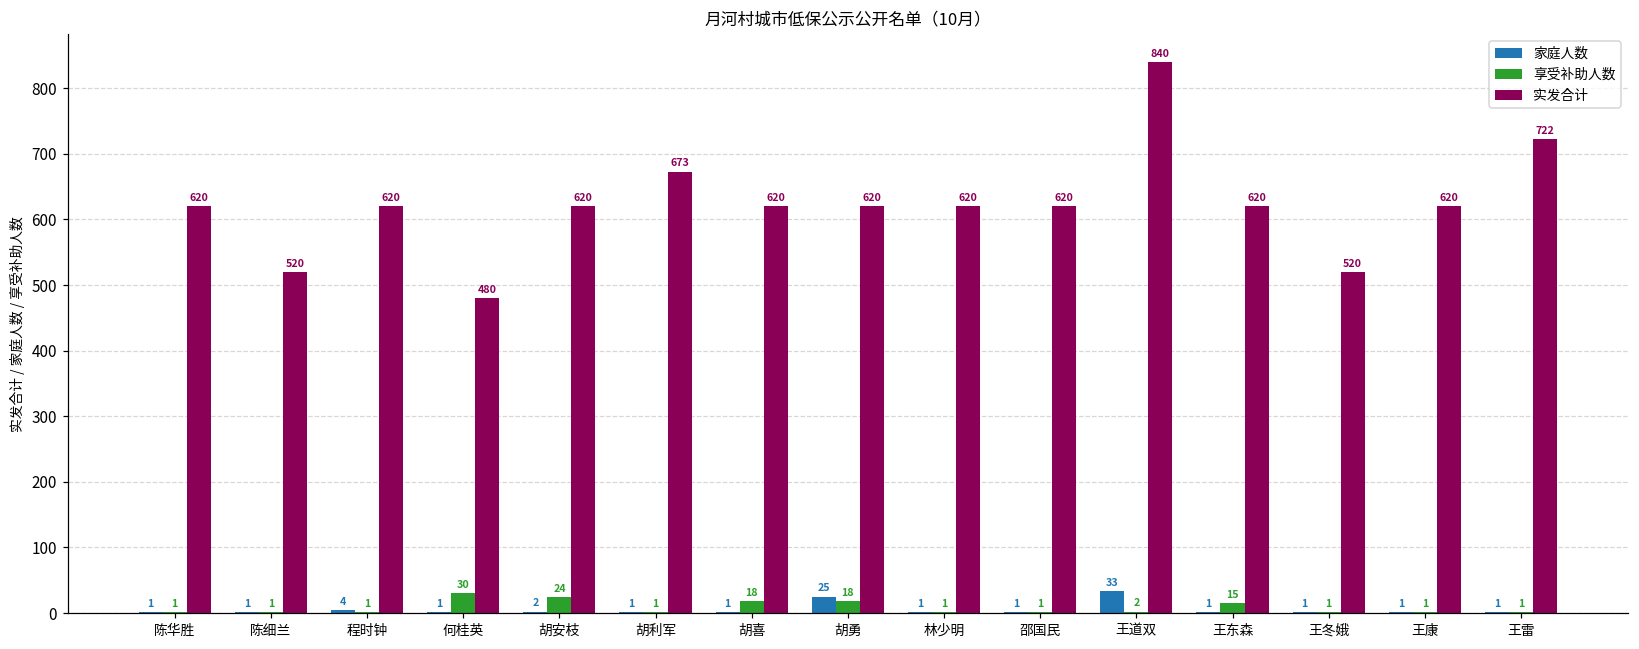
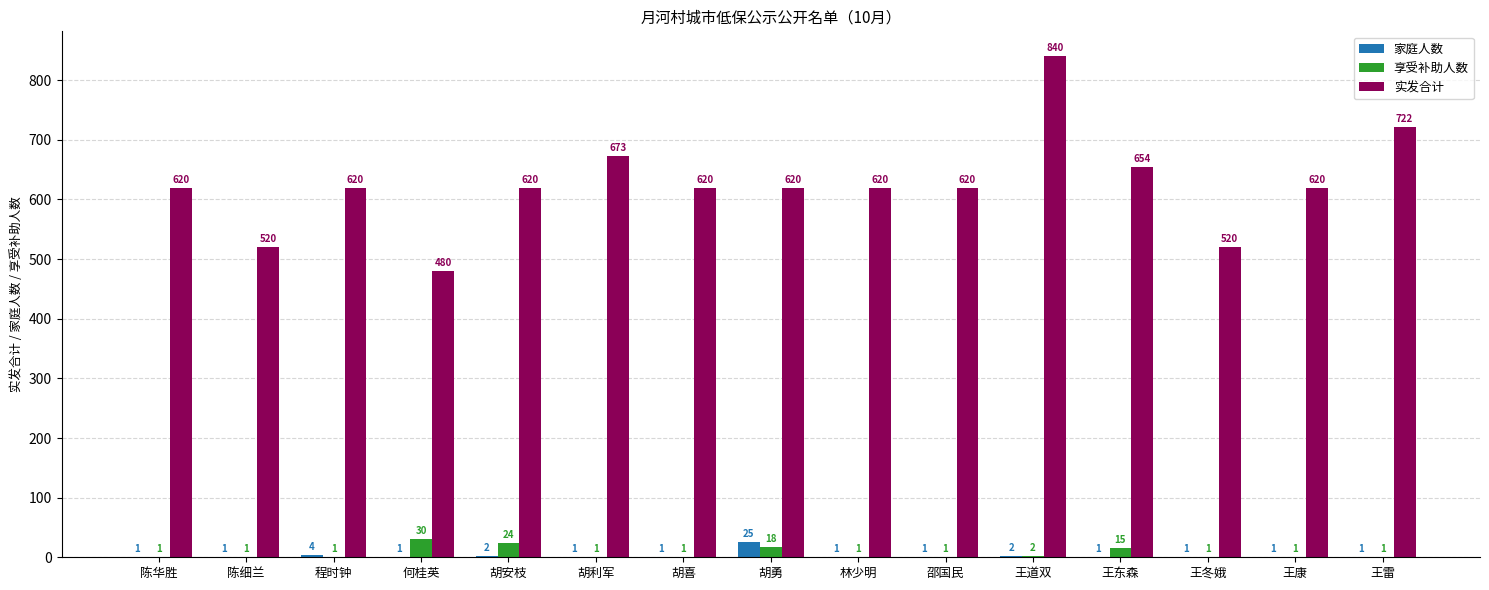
享受补助人数, 胡喜: 18 -> 1
家庭人数, 王道双: 33 -> 2
实发合计, 王东森: 620 -> 654
